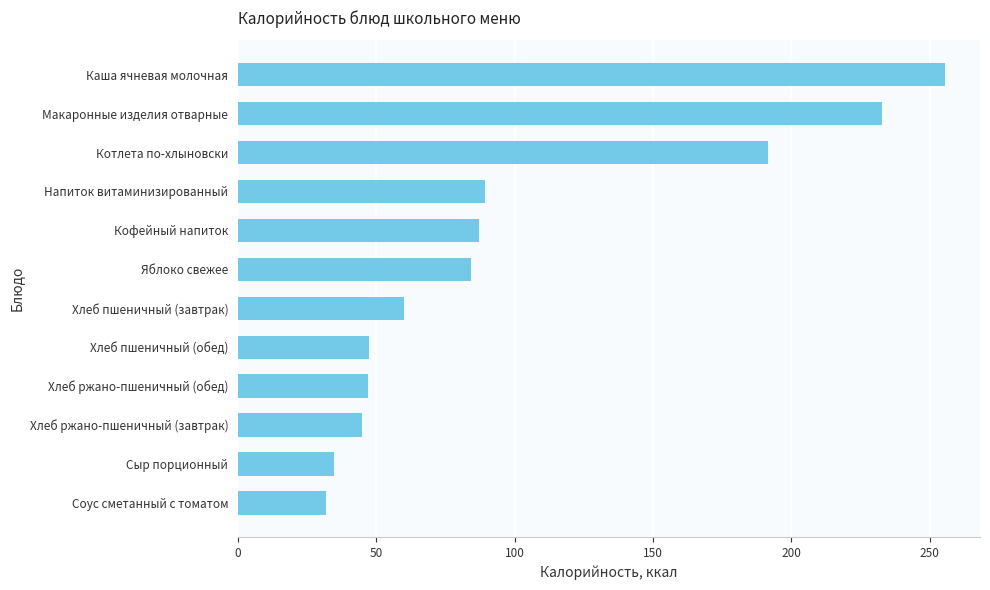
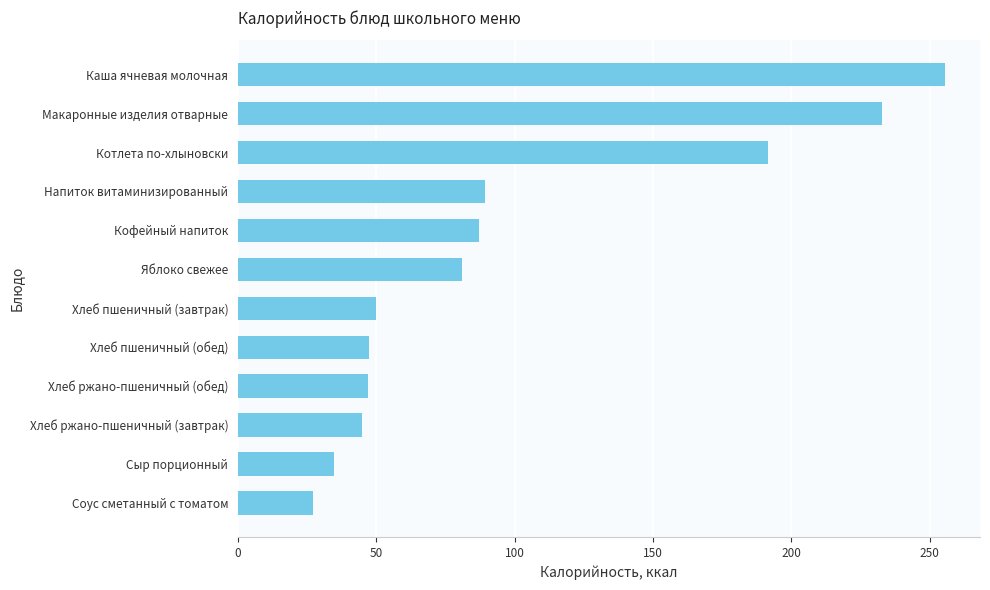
Яблоко свежее: 84 -> 81
Хлеб пшеничный (завтрак): 60 -> 50
Соус сметанный с томатом: 32 -> 27
